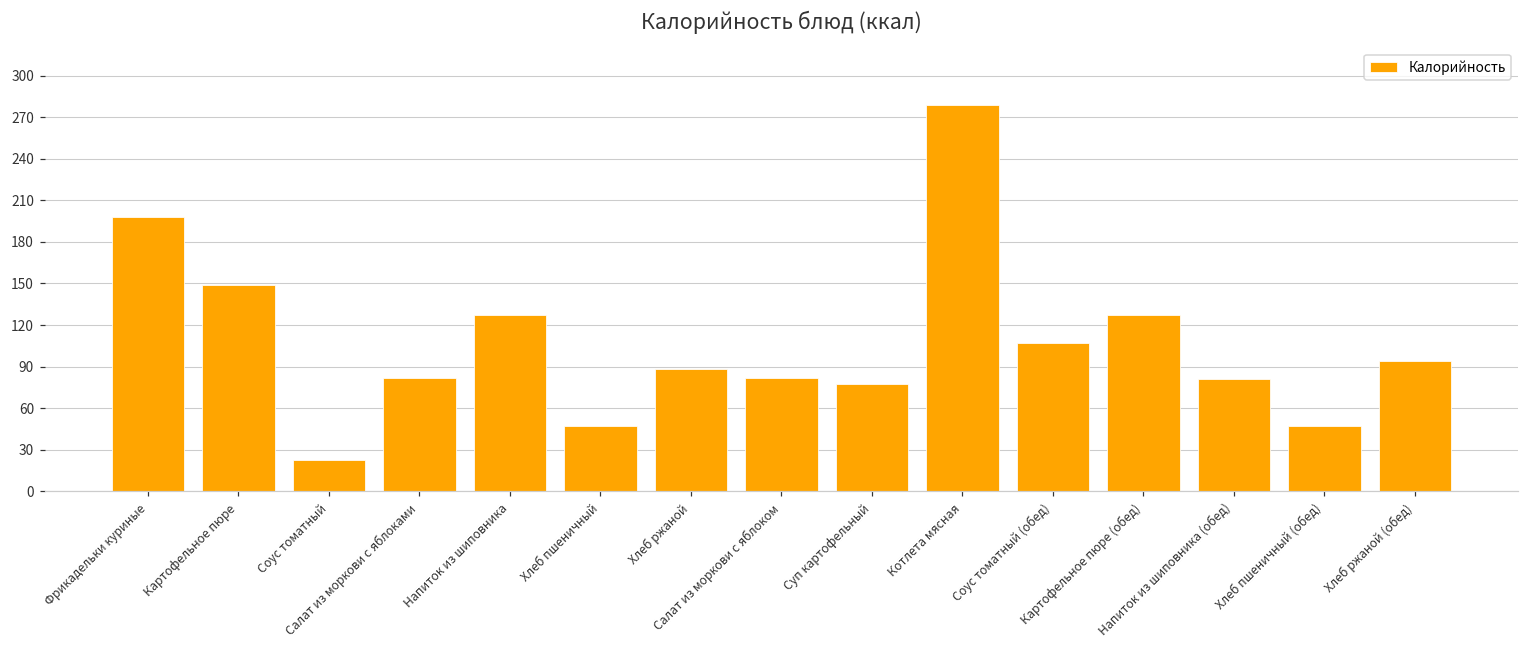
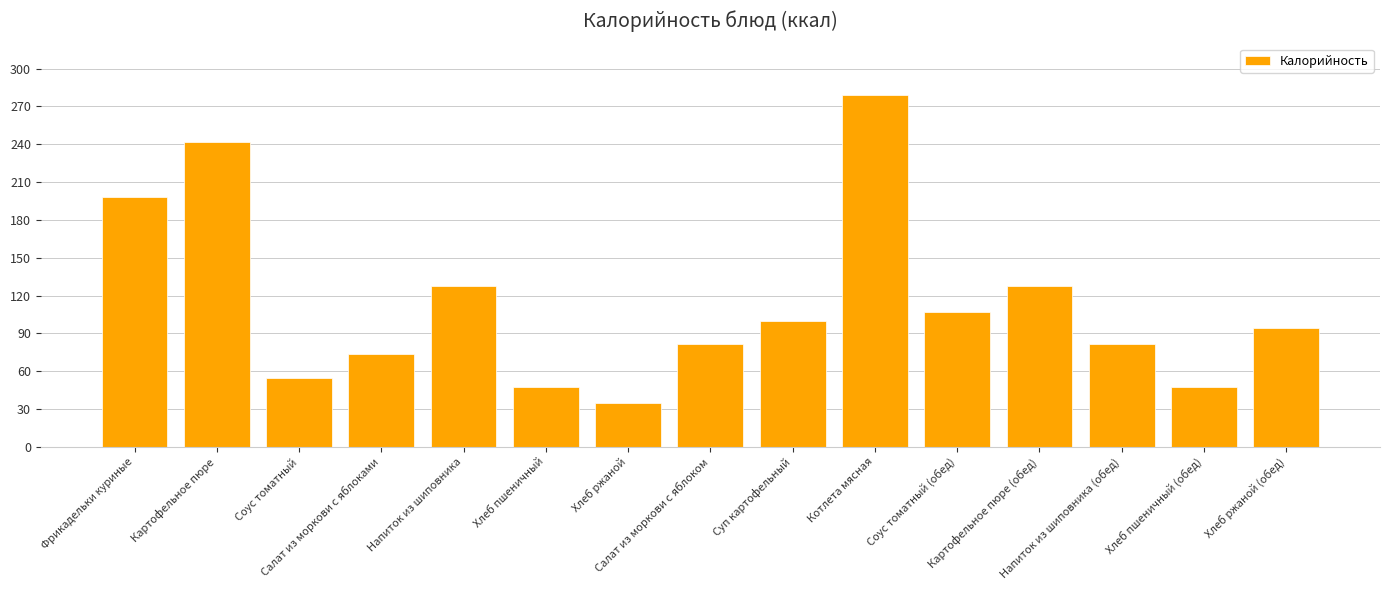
Картофельное пюре: 149 -> 242
Соус томатный: 22 -> 55
Салат из моркови с яблоками: 82 -> 74
Хлеб ржаной: 88 -> 35
Суп картофельный: 78 -> 100
